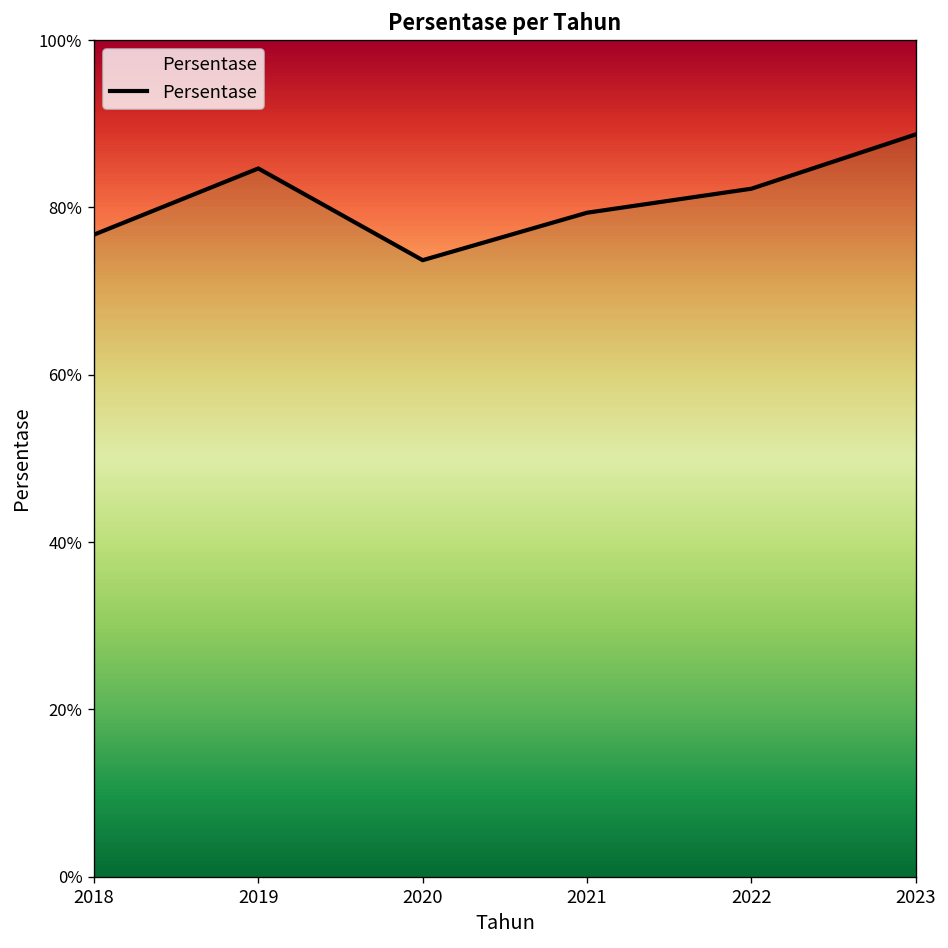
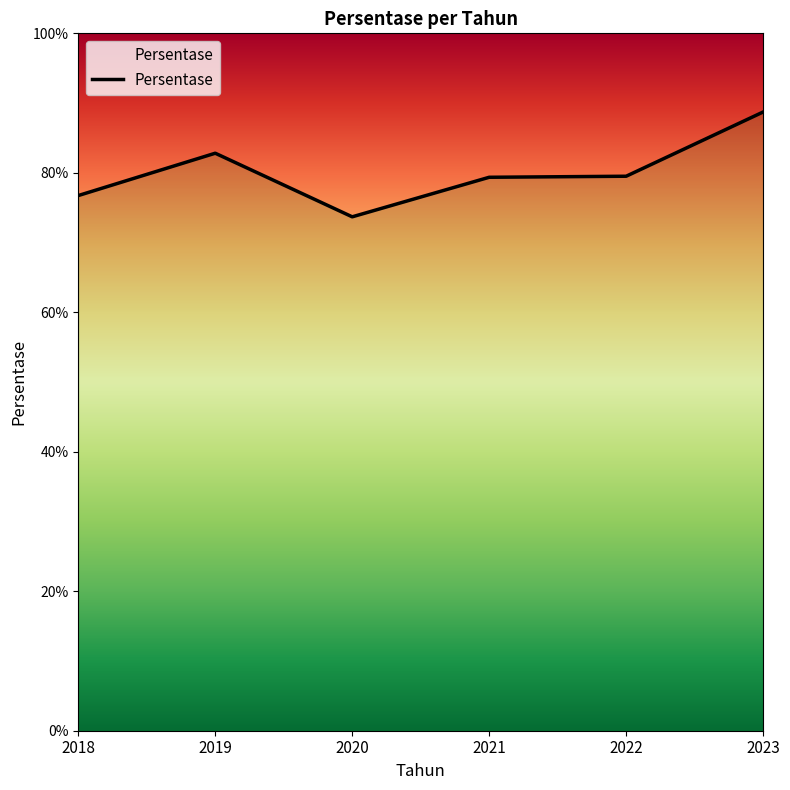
2019: 85% -> 83%
2022: 82% -> 80%
